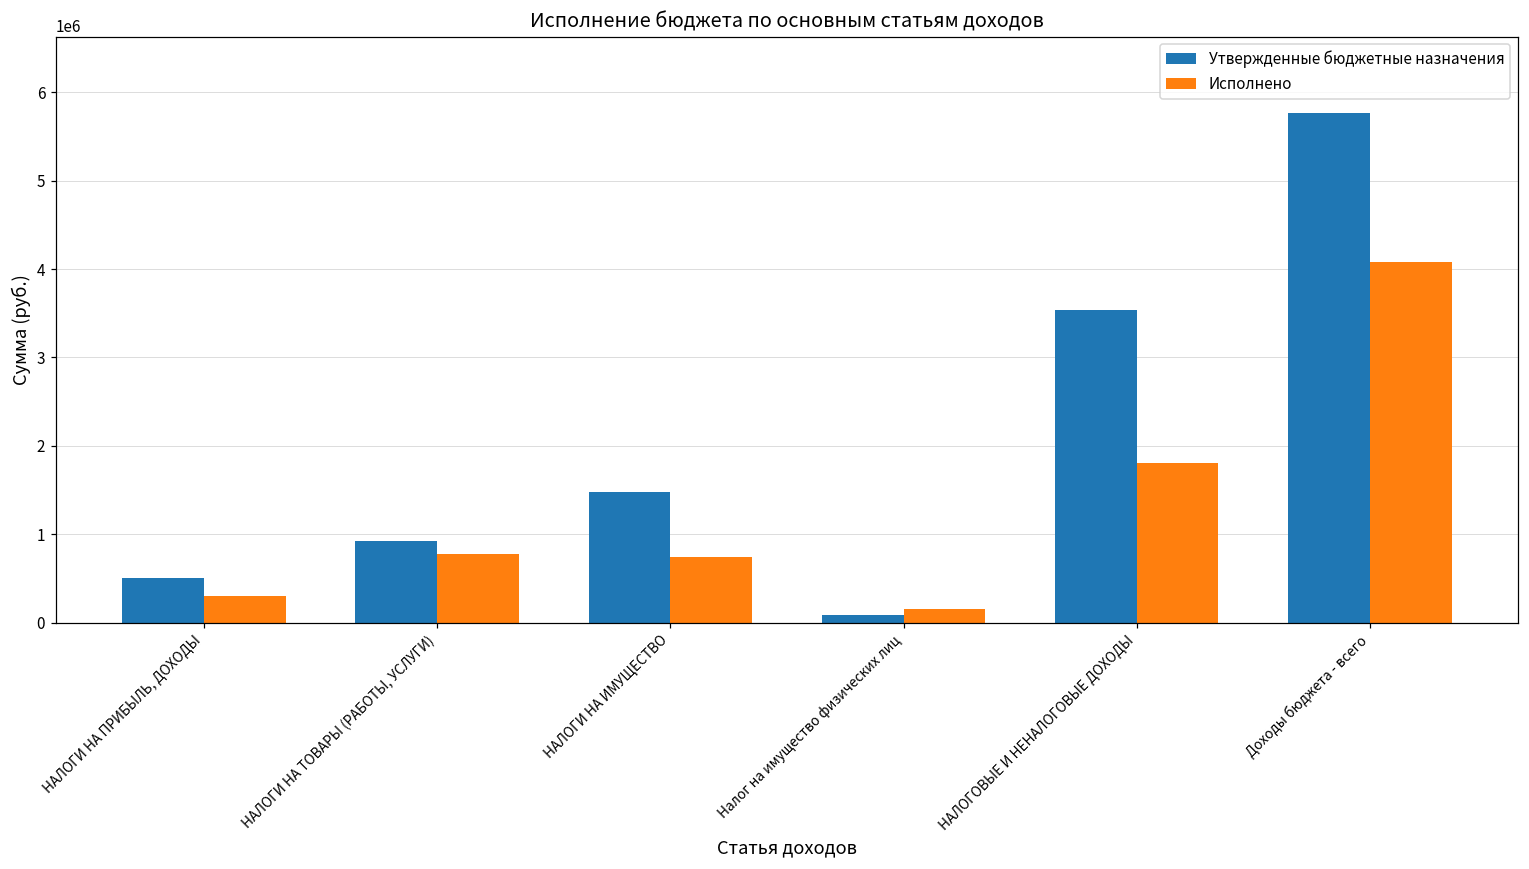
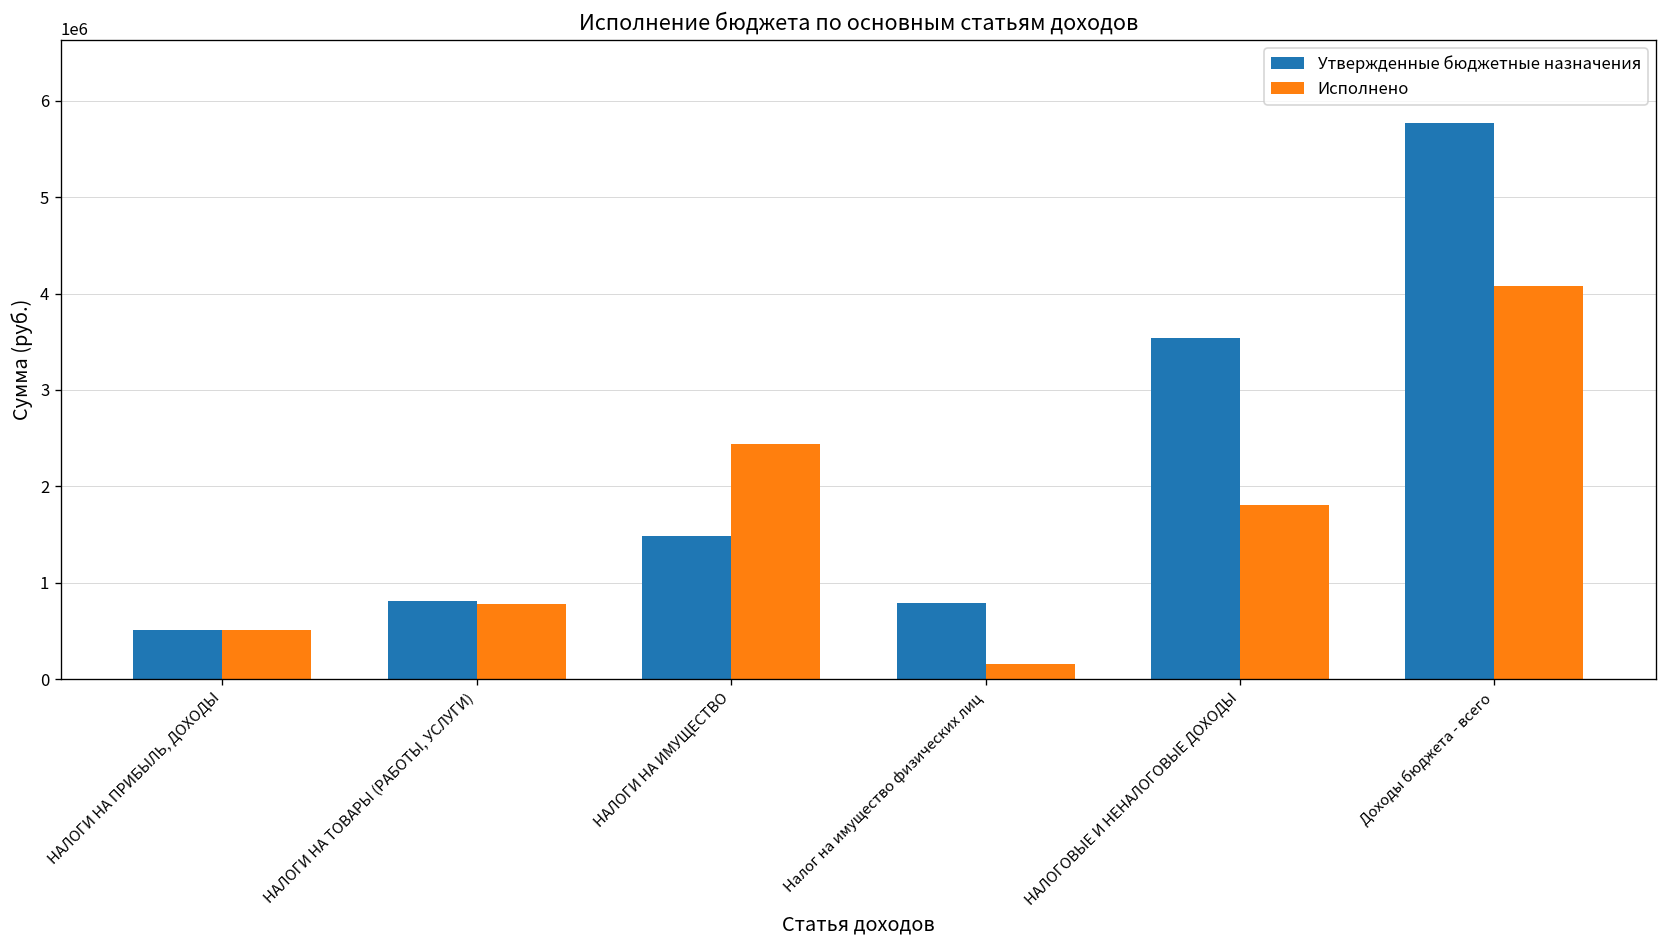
Исполнено, НАЛОГИ НА ПРИБЫЛЬ, ДОХОДЫ: 300000 -> 500000
Утвержденные бюджетные назначения, НАЛОГИ НА ТОВАРЫ (РАБОТЫ, УСЛУГИ): 900000 -> 800000
Исполнено, НАЛОГИ НА ИМУЩЕСТВО: 700000 -> 2400000
Утвержденные бюджетные назначения, Налог на имущество физических лиц: 100000 -> 800000
